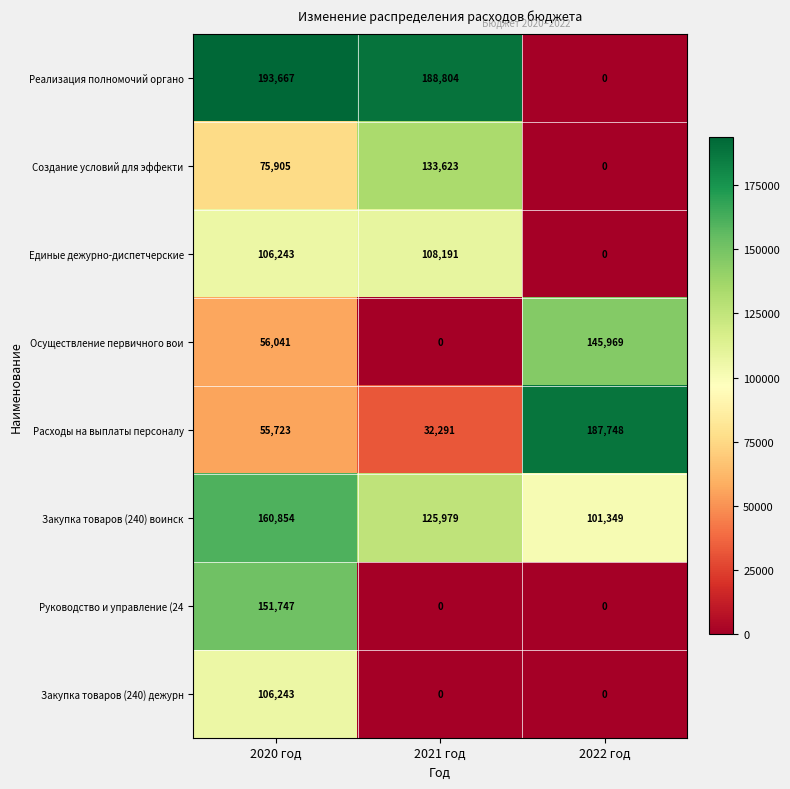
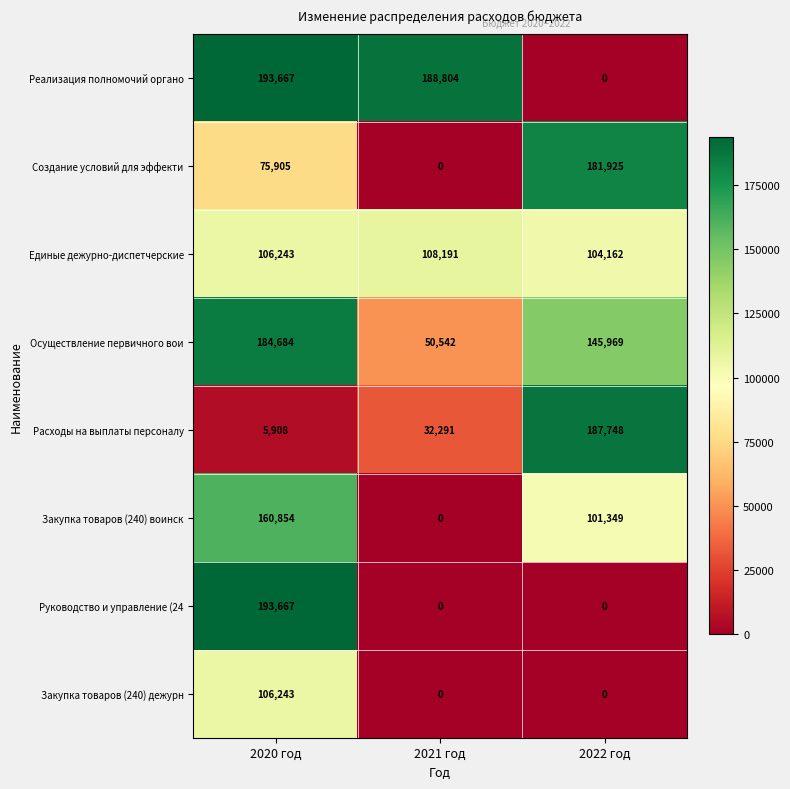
Создание условий для эффекти, 2021 год: 133,623 -> 0
Создание условий для эффекти, 2022 год: 0 -> 181,925
Единые дежурно-диспетчерские, 2022 год: 0 -> 104,162
Осуществление первичного вои, 2020 год: 56,041 -> 184,684
Осуществление первичного вои, 2021 год: 0 -> 50,542
Расходы на выплаты персоналу, 2020 год: 55,723 -> 5,908
Закупка товаров (240) воинск, 2021 год: 125,979 -> 0
Руководство и управление (24, 2020 год: 151,747 -> 193,667
